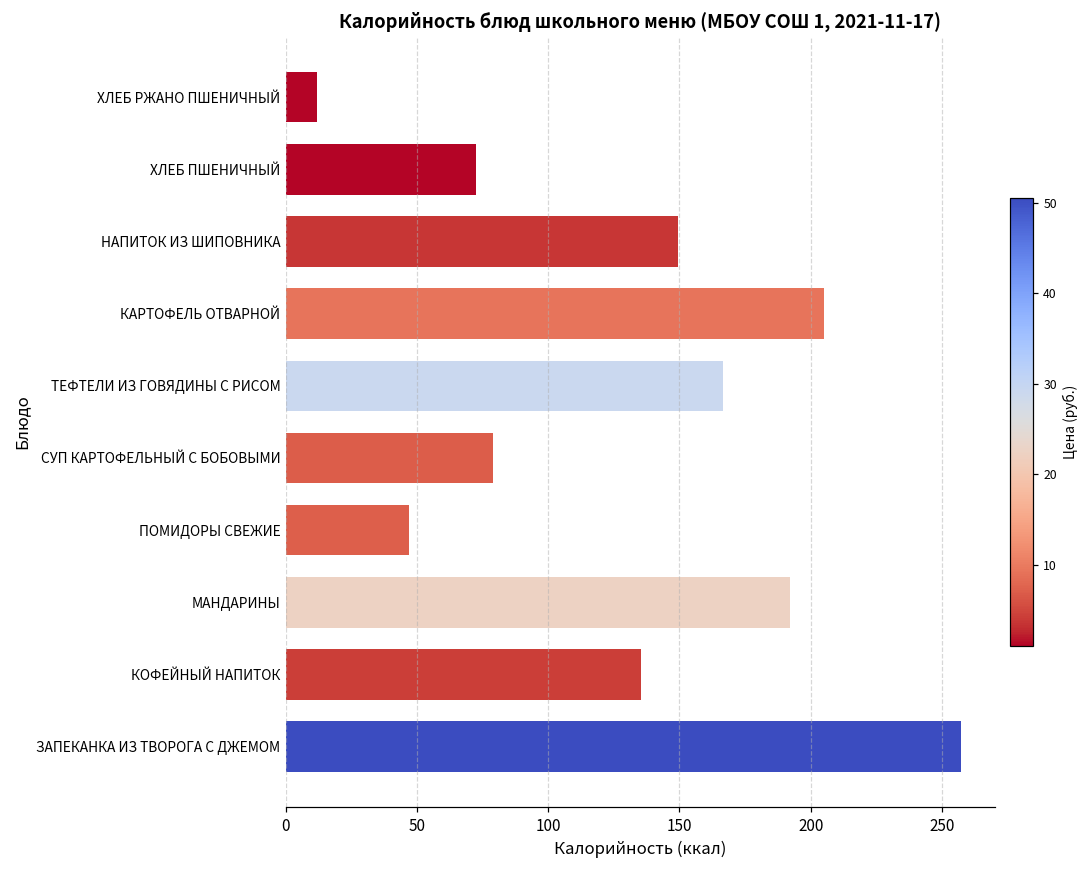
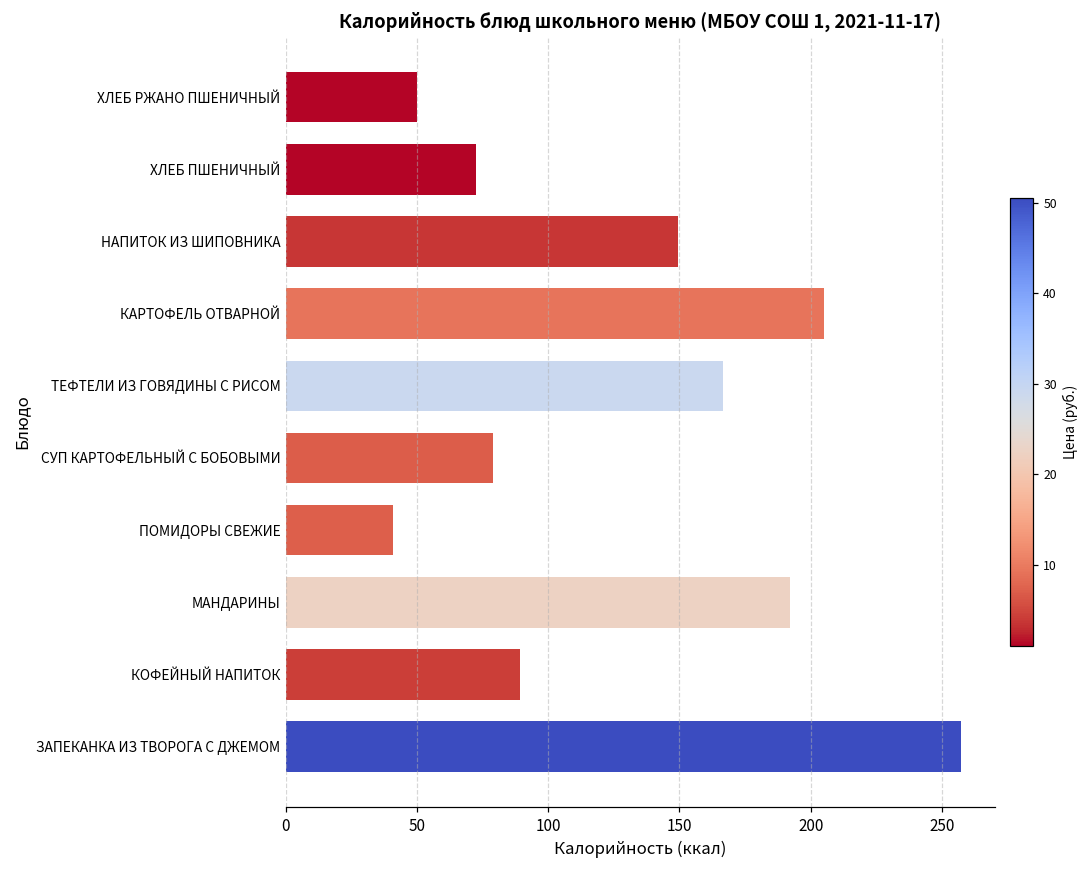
ХЛЕБ РЖАНО ПШЕНИЧНЫЙ: 12 -> 50
ПОМИДОРЫ СВЕЖИЕ: 47 -> 41
КОФЕЙНЫЙ НАПИТОК: 135 -> 89
